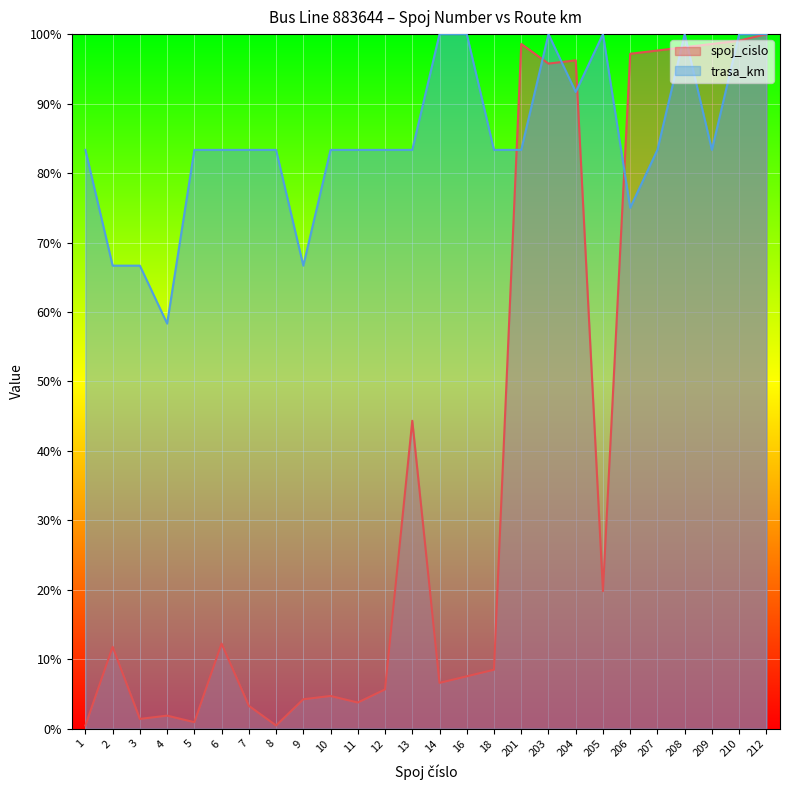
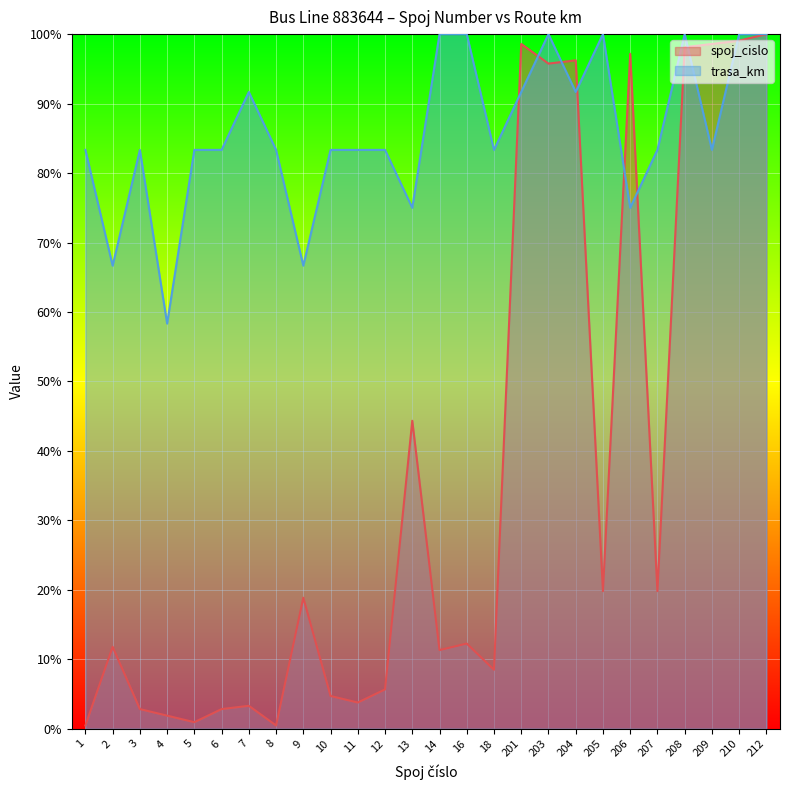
spoj_cislo, 3: 1% -> 3%
trasa_km, 3: 67% -> 83%
spoj_cislo, 6: 12% -> 3%
trasa_km, 7: 83% -> 92%
spoj_cislo, 9: 4% -> 19%
trasa_km, 13: 83% -> 75%
spoj_cislo, 14: 7% -> 11%
spoj_cislo, 16: 8% -> 12%
trasa_km, 201: 83% -> 92%
spoj_cislo, 207: 98% -> 20%
